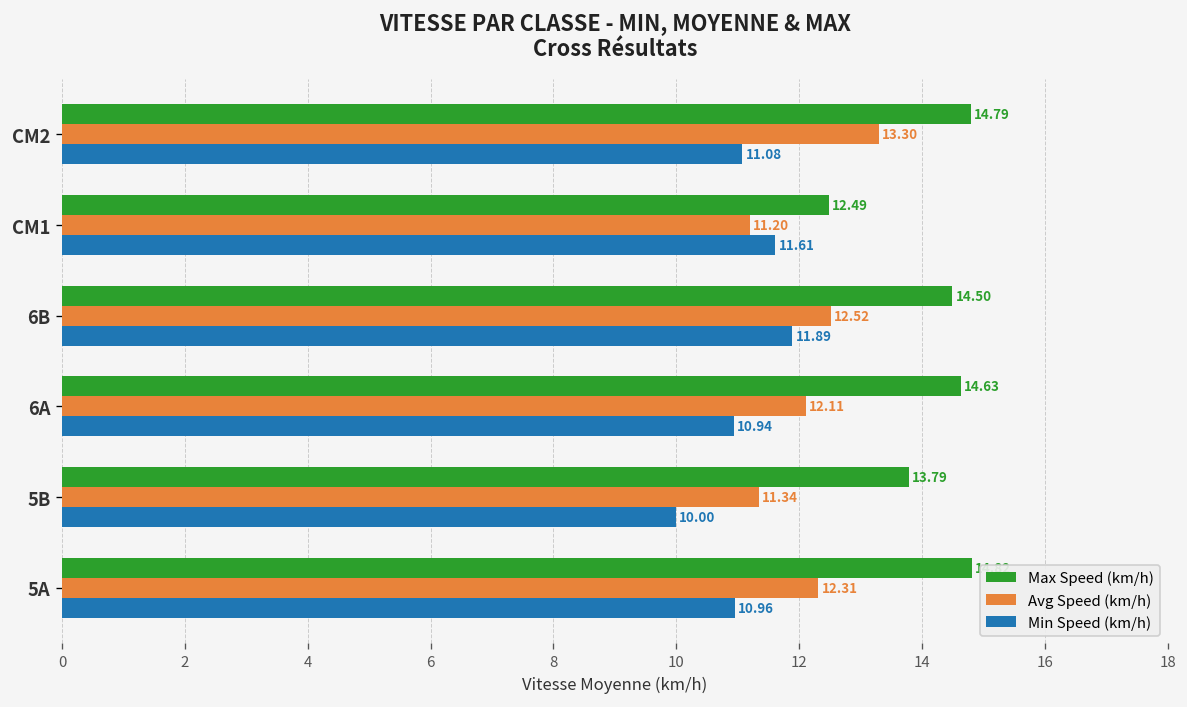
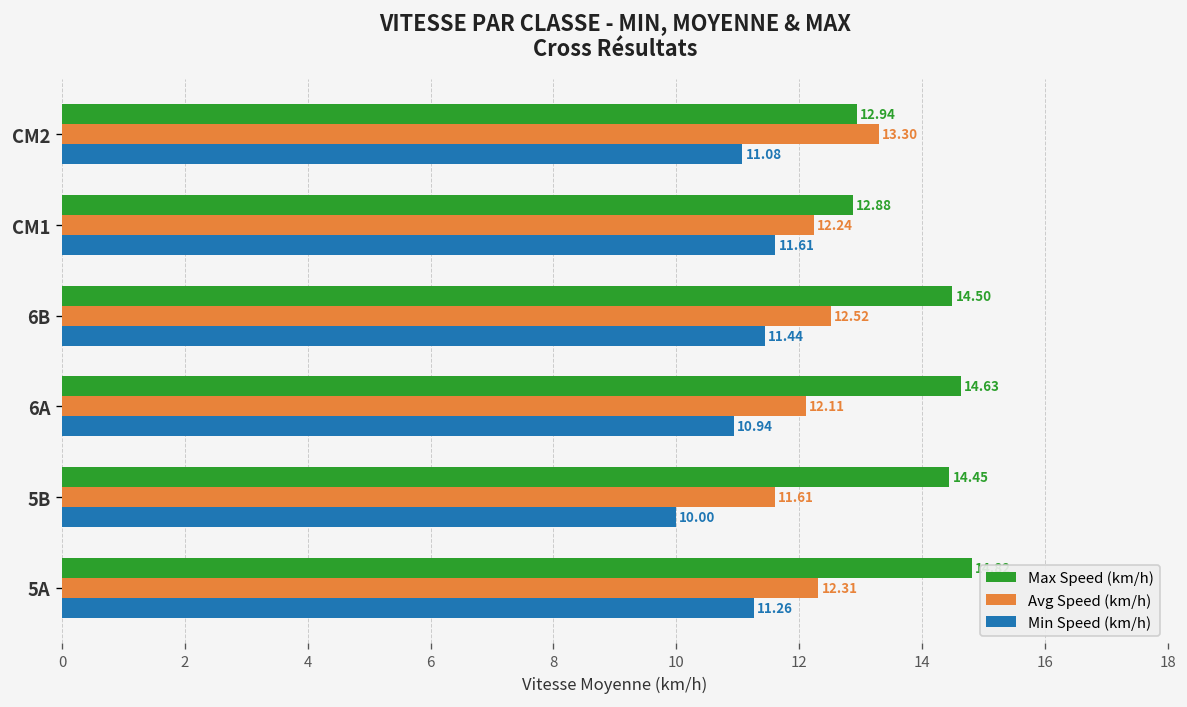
Max Speed (km/h), CM2: 14.79 -> 12.94
Max Speed (km/h), CM1: 12.49 -> 12.88
Avg Speed (km/h), CM1: 11.20 -> 12.24
Min Speed (km/h), 6B: 11.89 -> 11.44
Max Speed (km/h), 5B: 13.79 -> 14.45
Avg Speed (km/h), 5B: 11.34 -> 11.61
Min Speed (km/h), 5A: 10.96 -> 11.26
